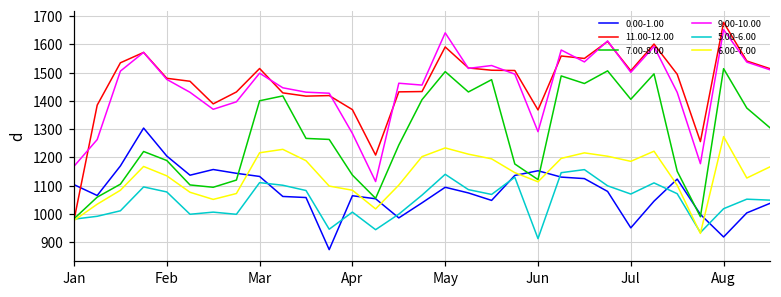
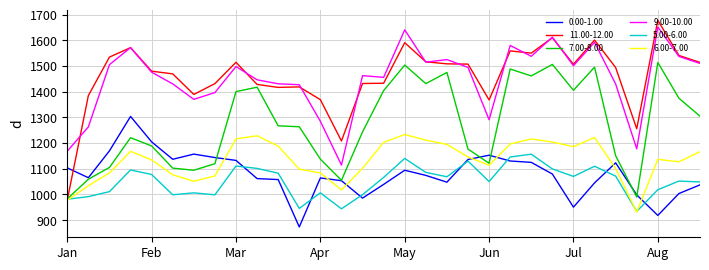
5.00-6.00, Jun: 910 -> 1050
6.00-7.00, Aug: 1270 -> 1140
